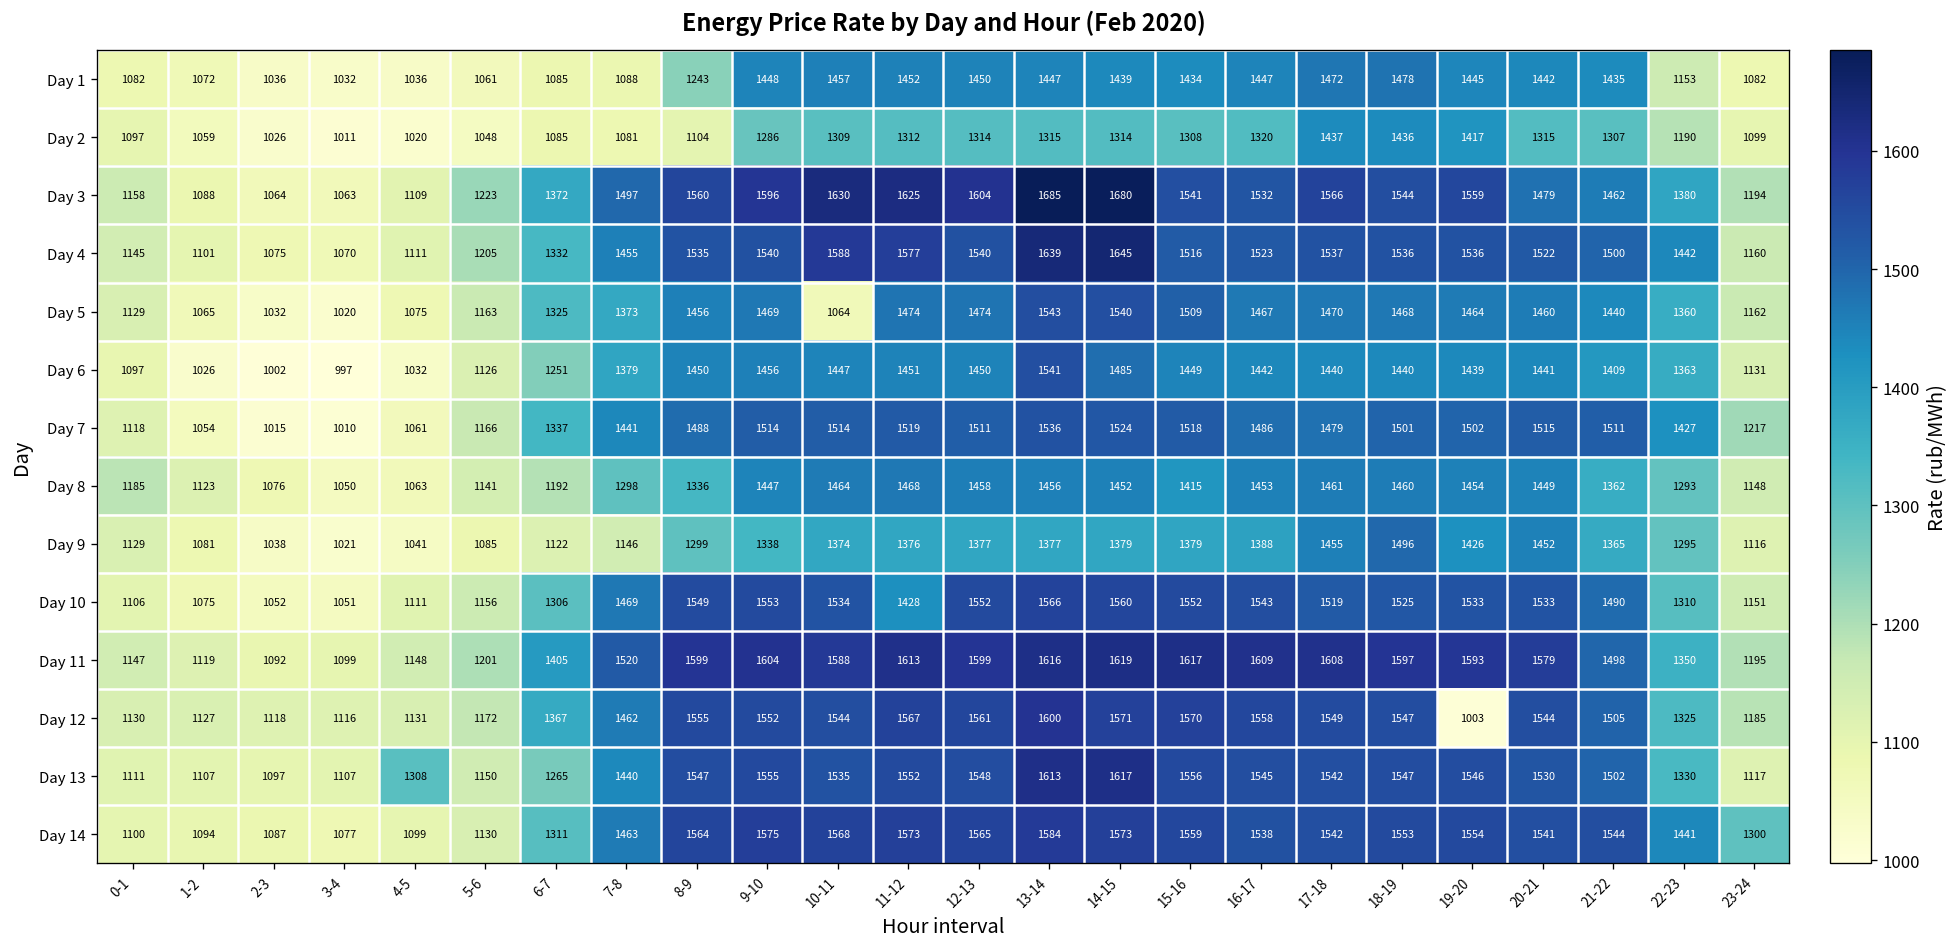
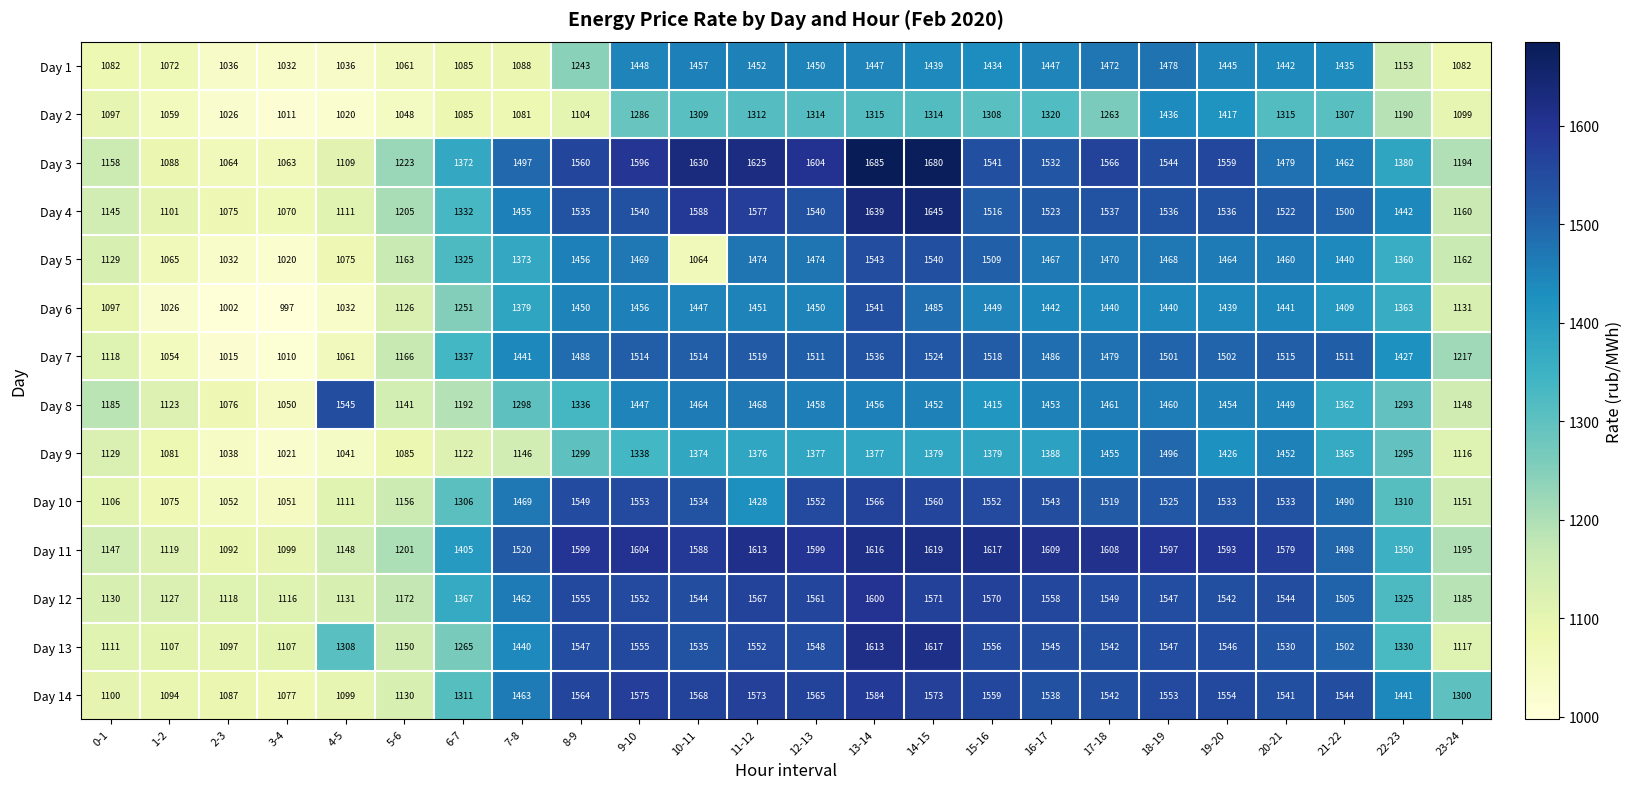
Day 2, 17-18: 1437 -> 1263
Day 8, 4-5: 1063 -> 1545
Day 12, 19-20: 1003 -> 1542
